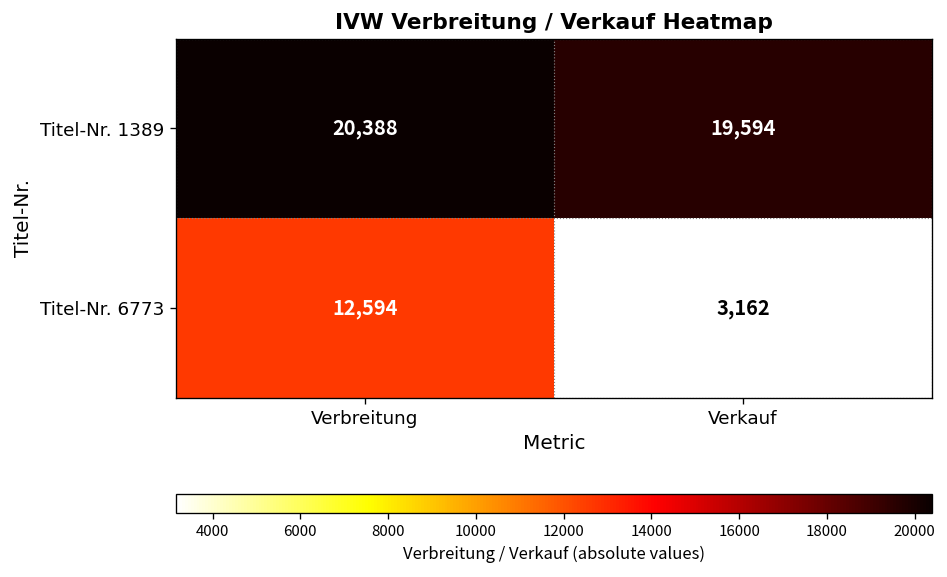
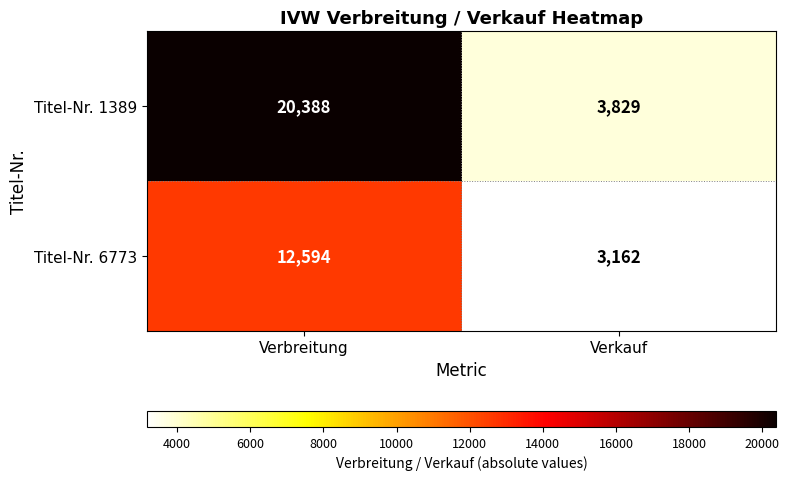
Titel-Nr. 1389, Verkauf: 19,594 -> 3,829
